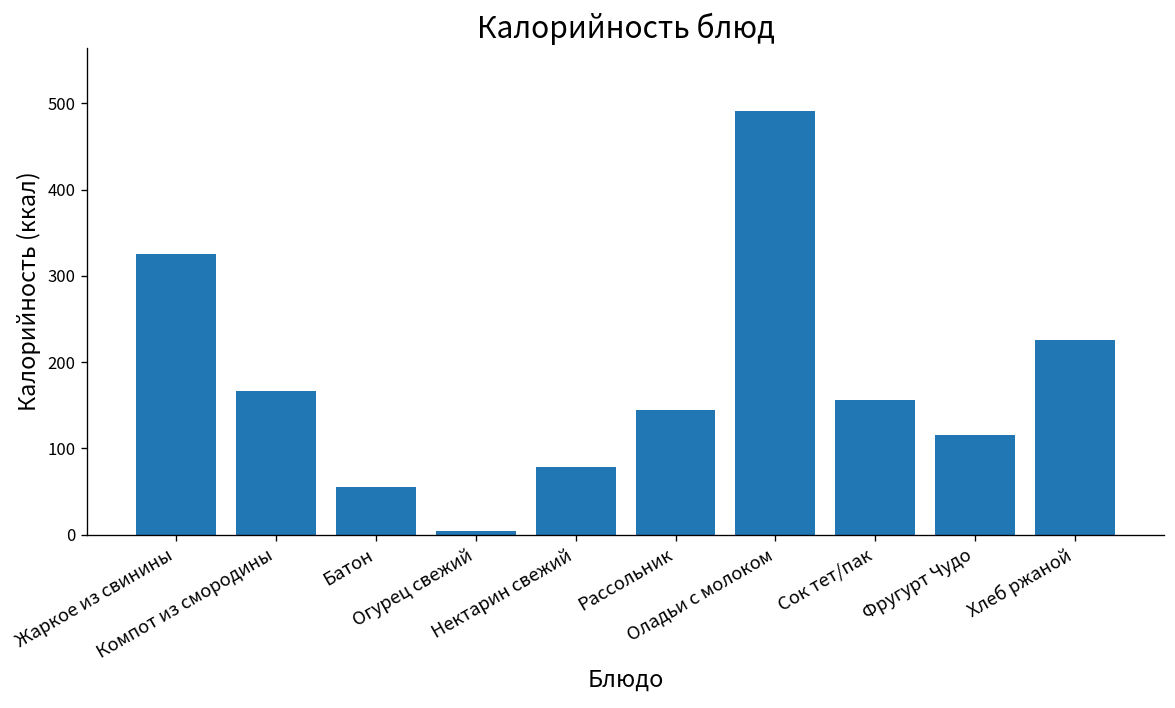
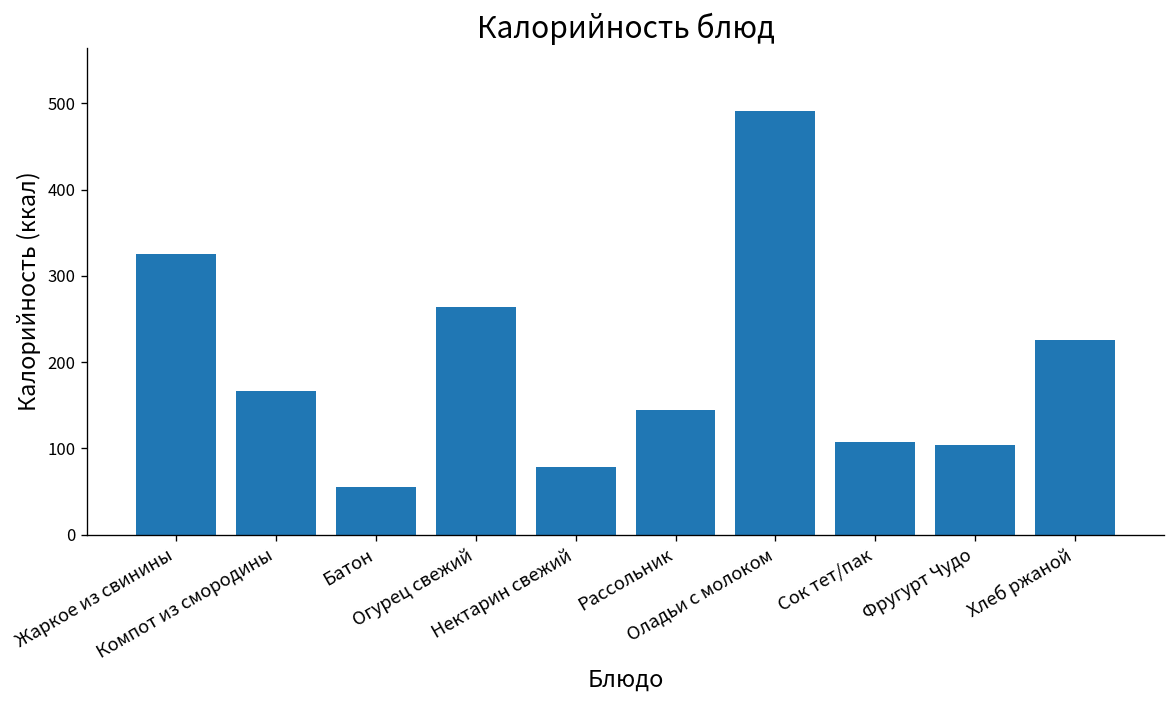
Огурец свежий: 0 -> 260
Сок тет/пак: 160 -> 110
Фругурт Чудо: 120 -> 100
